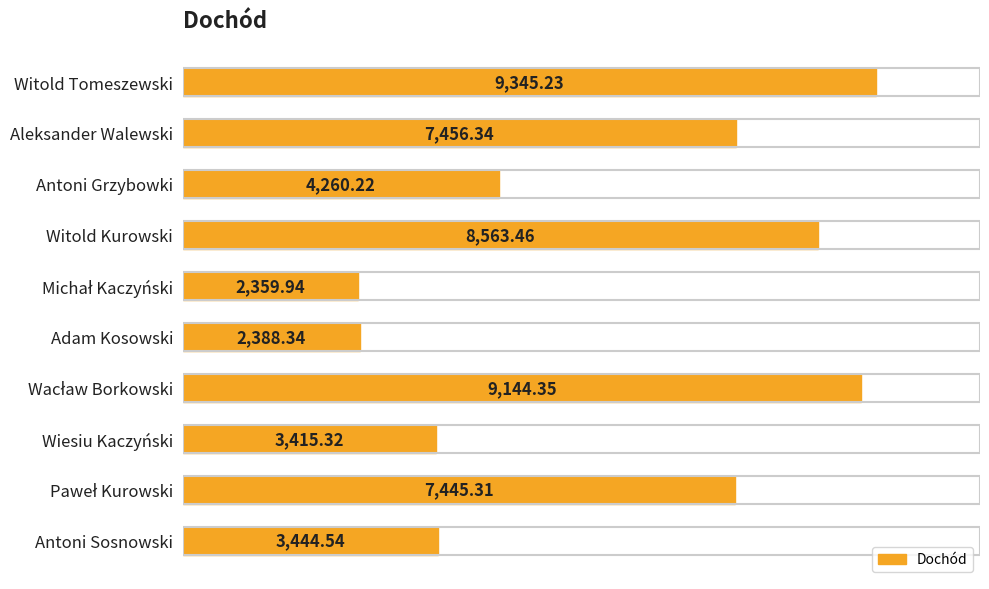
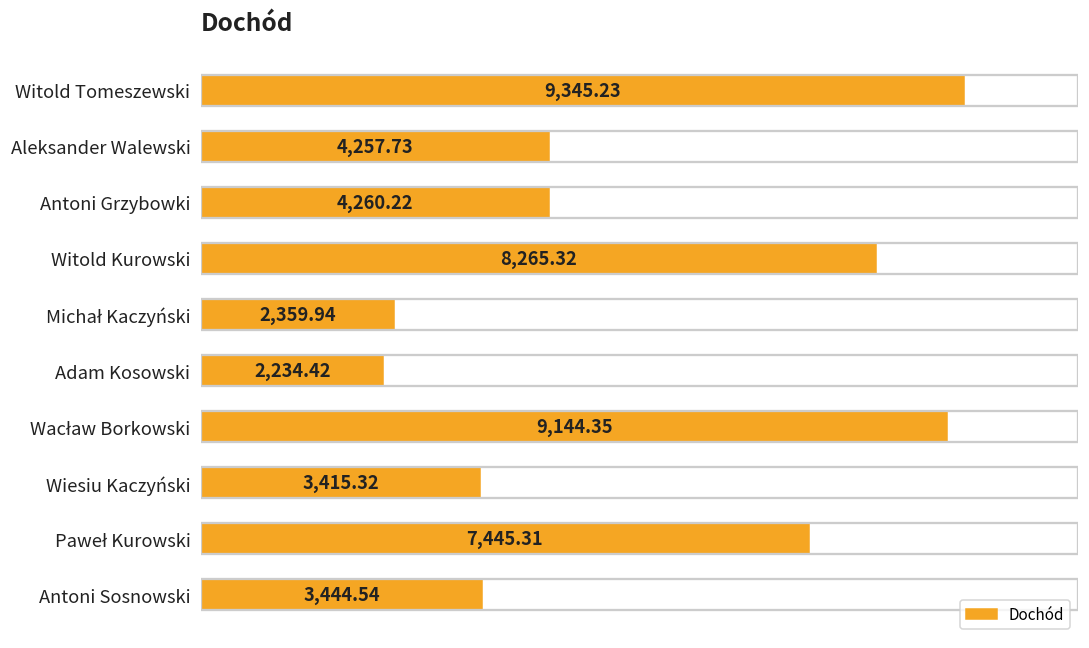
Aleksander Walewski: 7,456.34 -> 4,257.73
Witold Kurowski: 8,563.46 -> 8,265.32
Adam Kosowski: 2,388.34 -> 2,234.42
